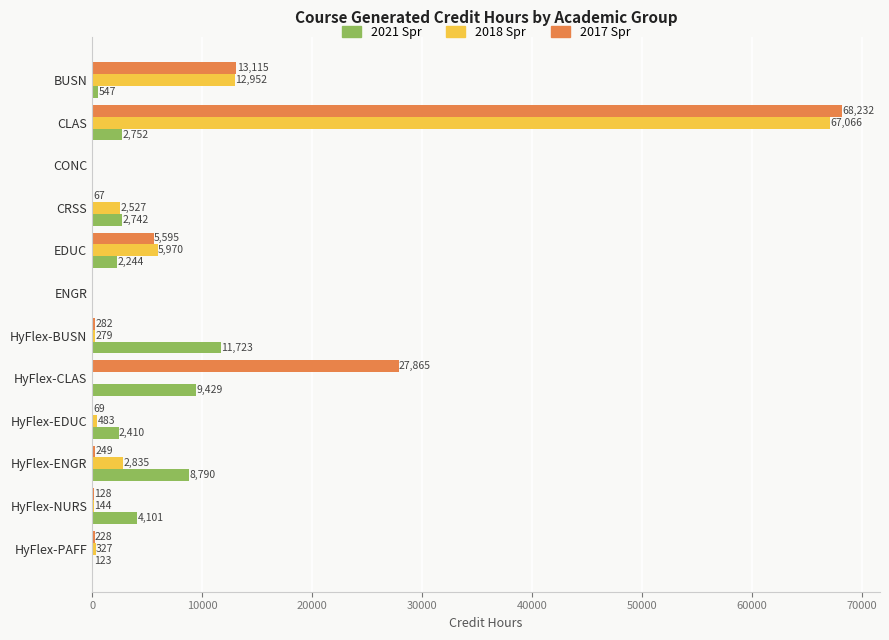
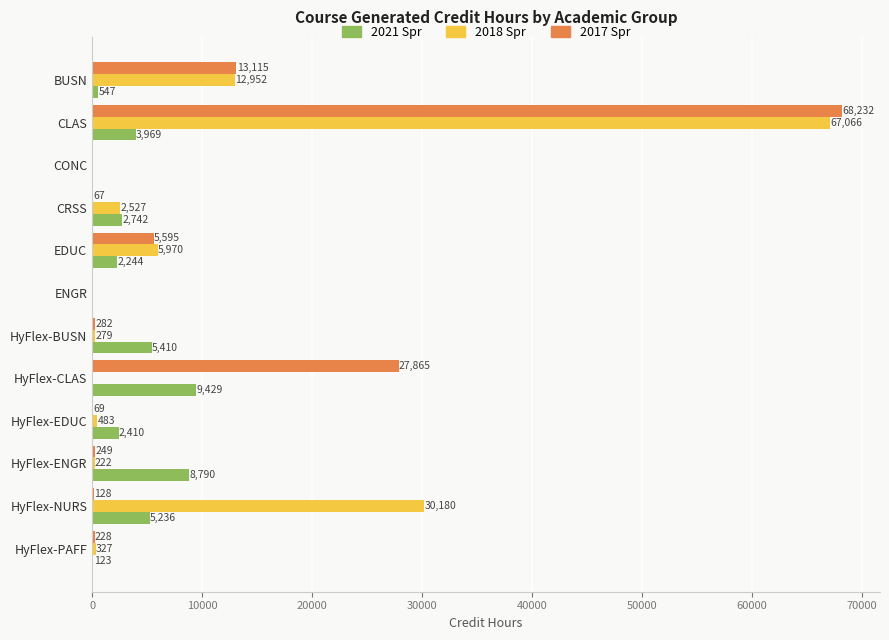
2021 Spr, CLAS: 2,752 -> 3,969
2021 Spr, HyFlex-BUSN: 11,723 -> 5,410
2018 Spr, HyFlex-ENGR: 2,835 -> 222
2018 Spr, HyFlex-NURS: 144 -> 30,180
2021 Spr, HyFlex-NURS: 4,101 -> 5,236
